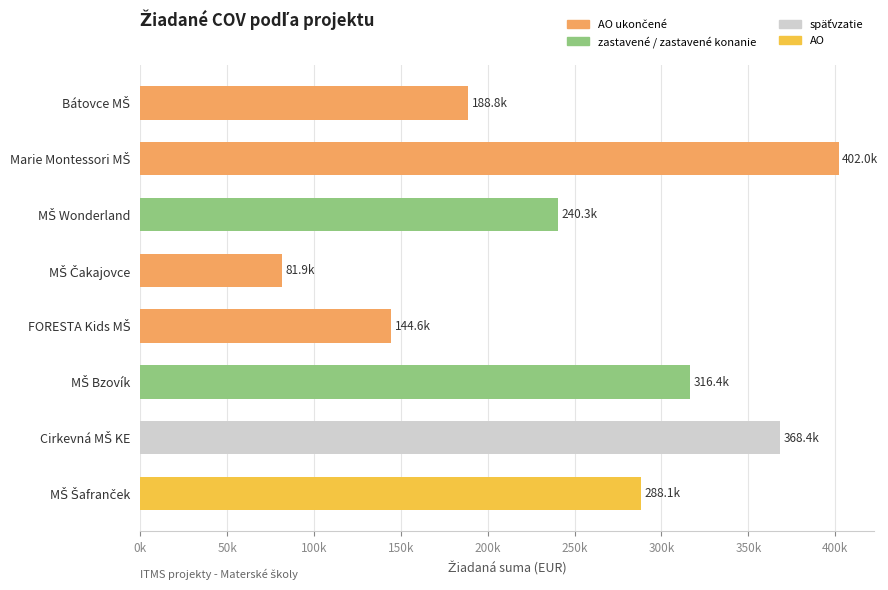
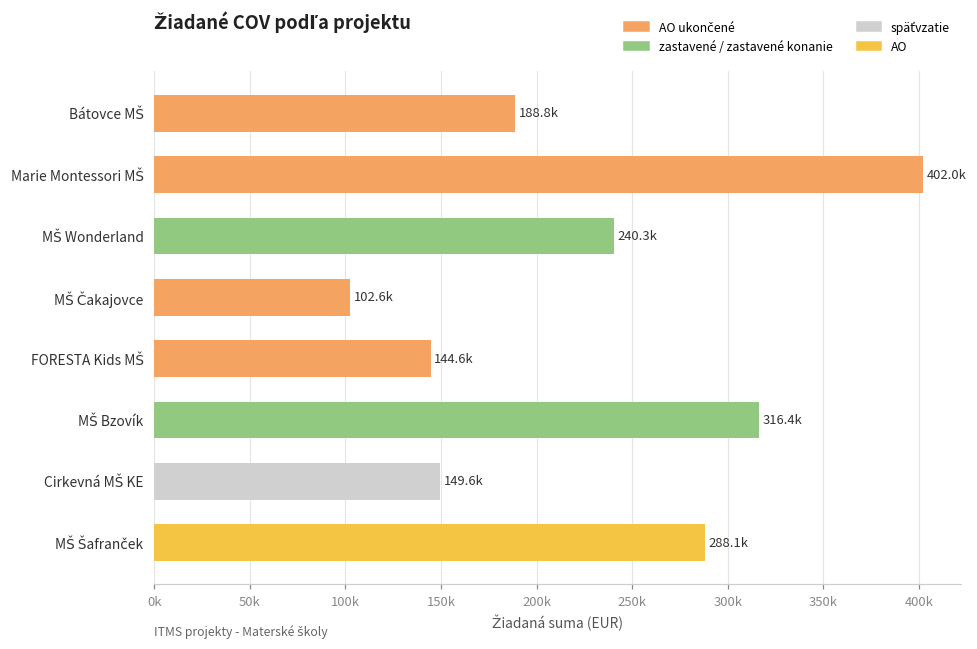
MŠ Čakajovce: 81.9k -> 102.6k
Cirkevná MŠ KE: 368.4k -> 149.6k
